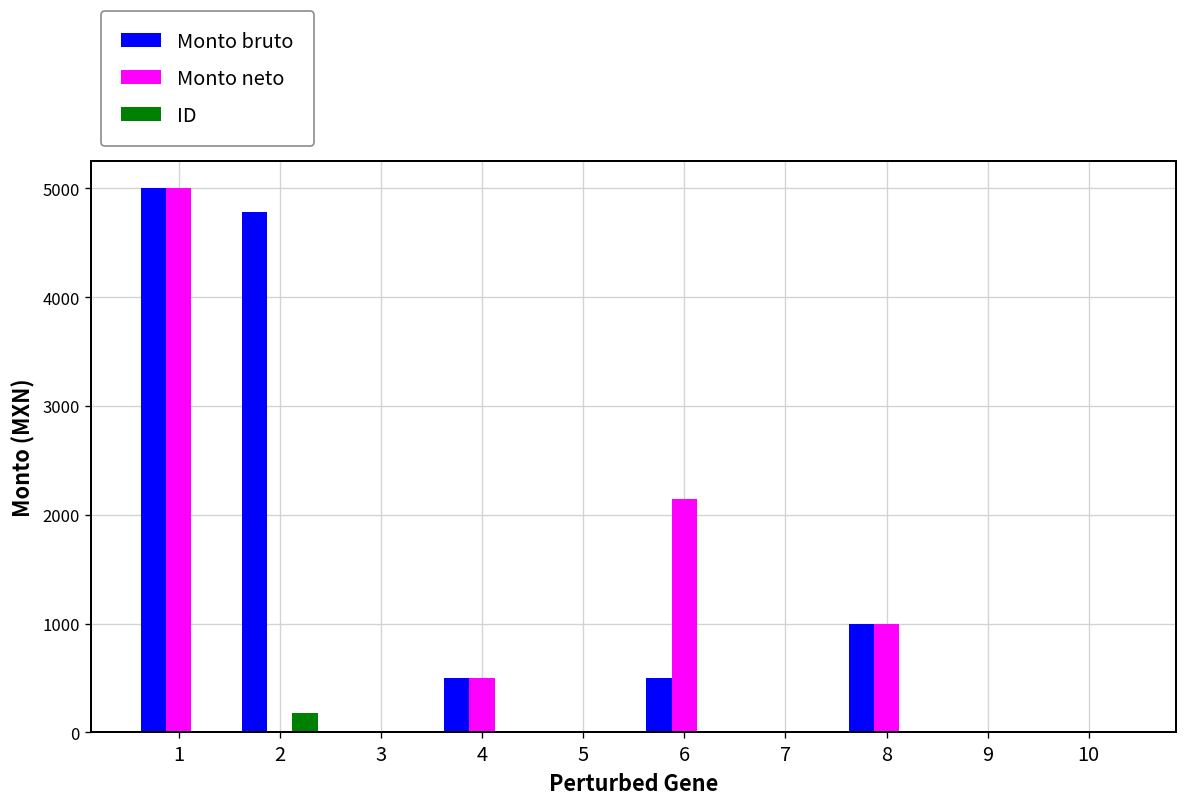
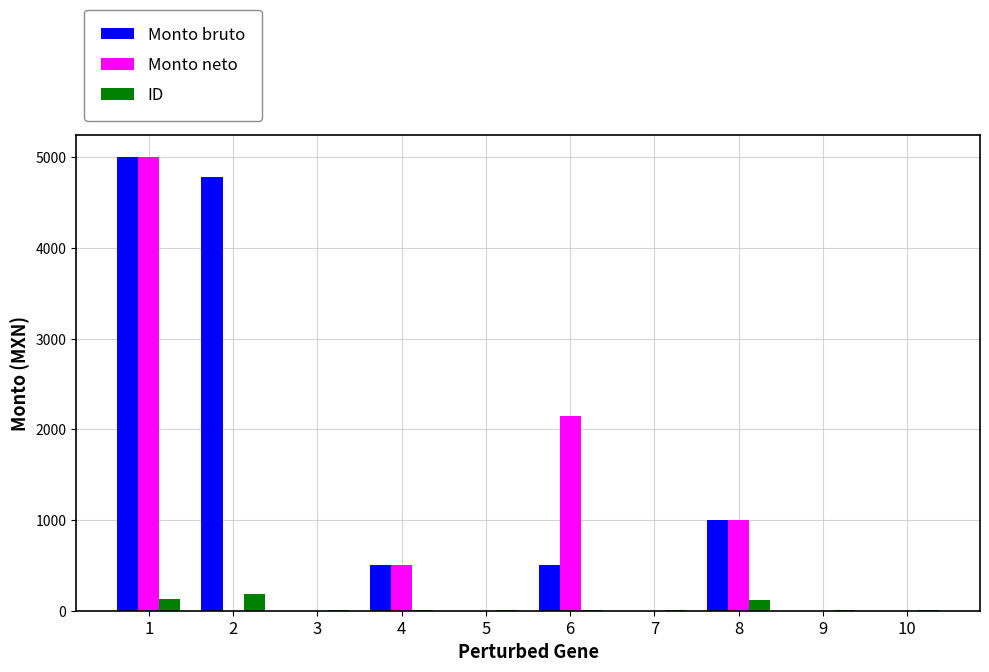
ID, 1: 0 -> 100
ID, 8: 0 -> 100
